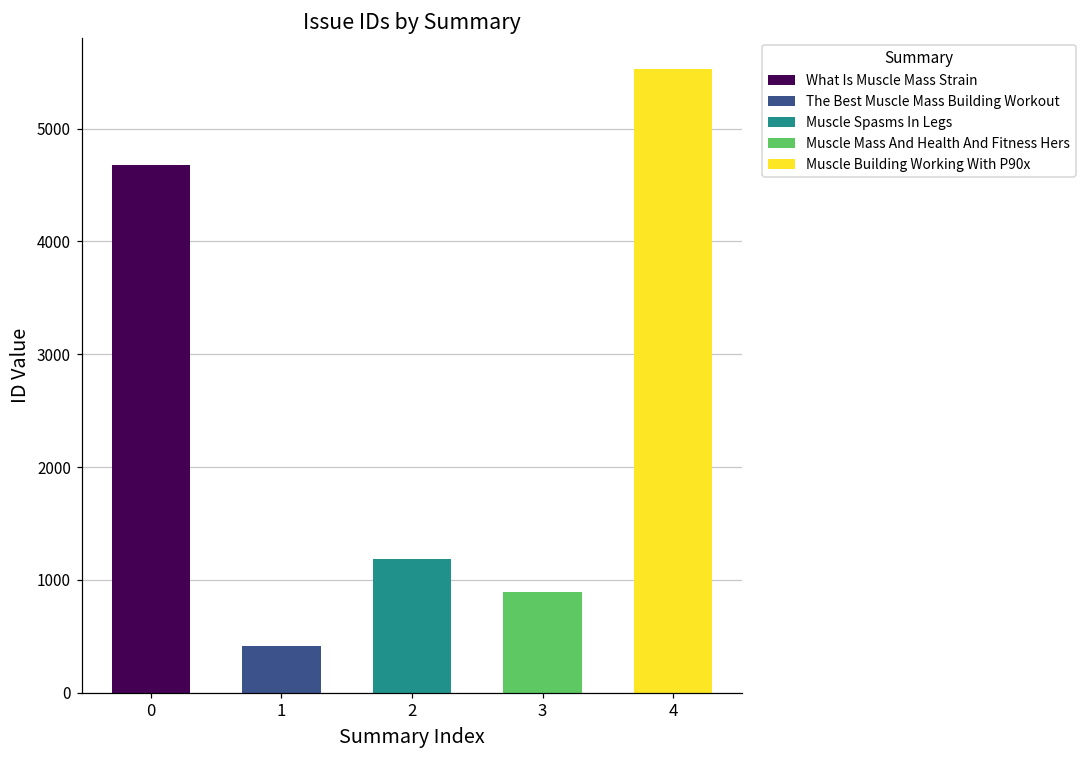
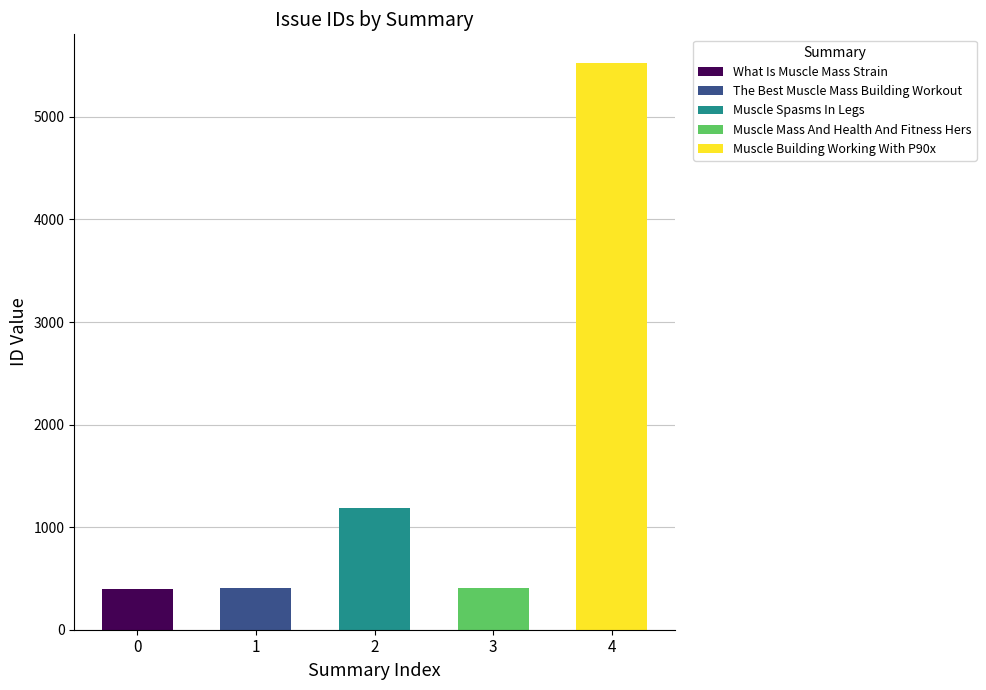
0: 4670 -> 400
3: 890 -> 410
